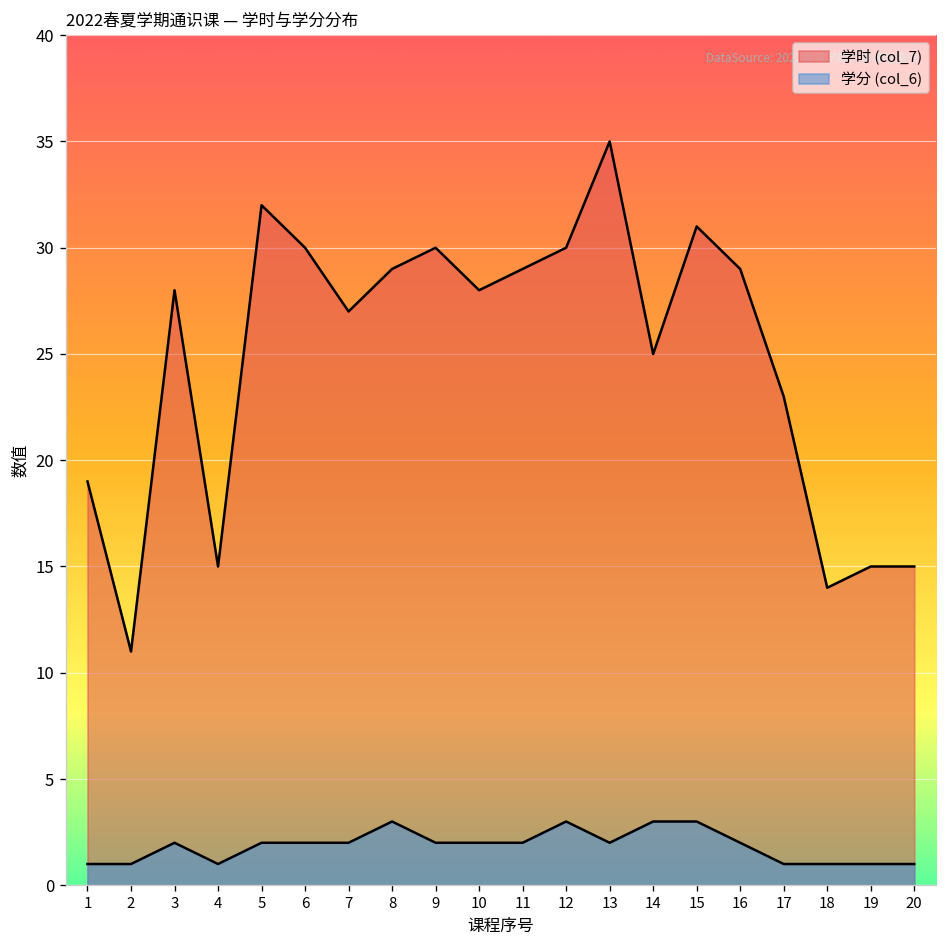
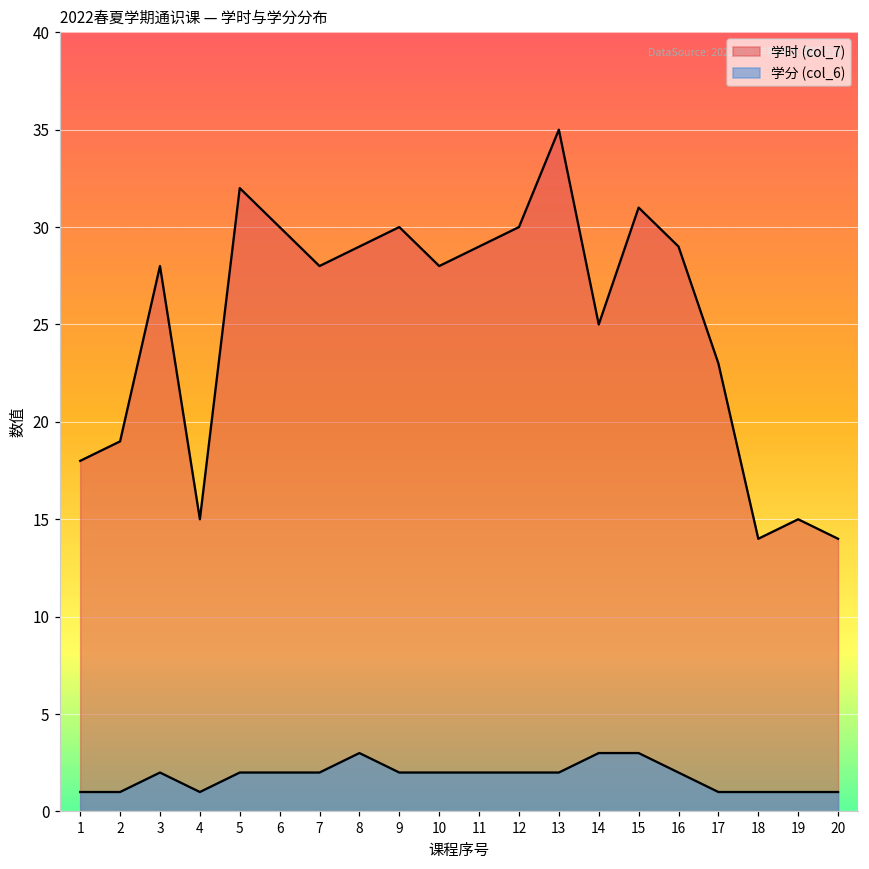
学时 (col_7), 1: 19 -> 18
学时 (col_7), 2: 11 -> 19
学时 (col_7), 7: 27 -> 28
学分 (col_6), 12: 3 -> 2
学时 (col_7), 20: 15 -> 14
